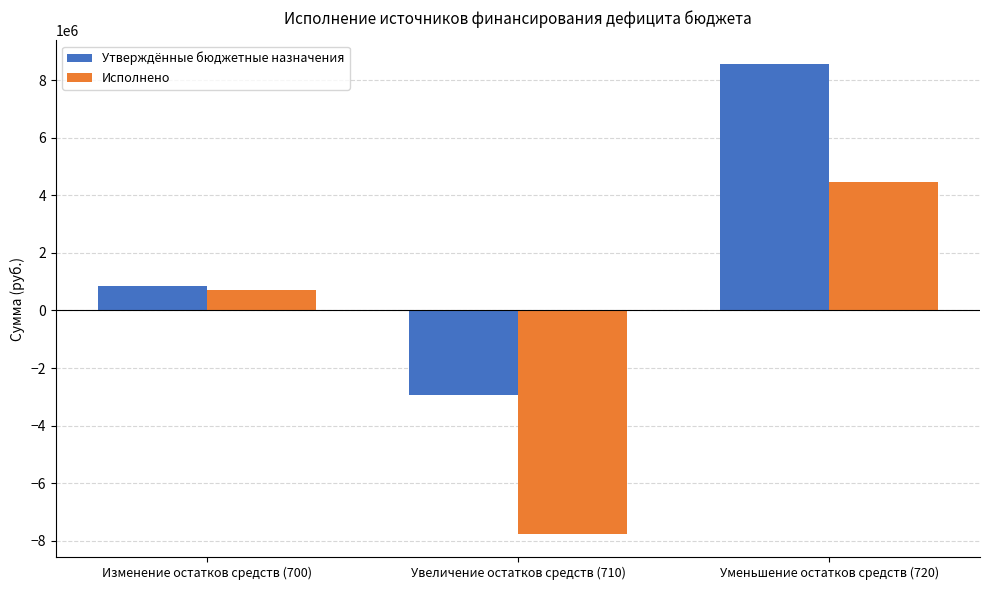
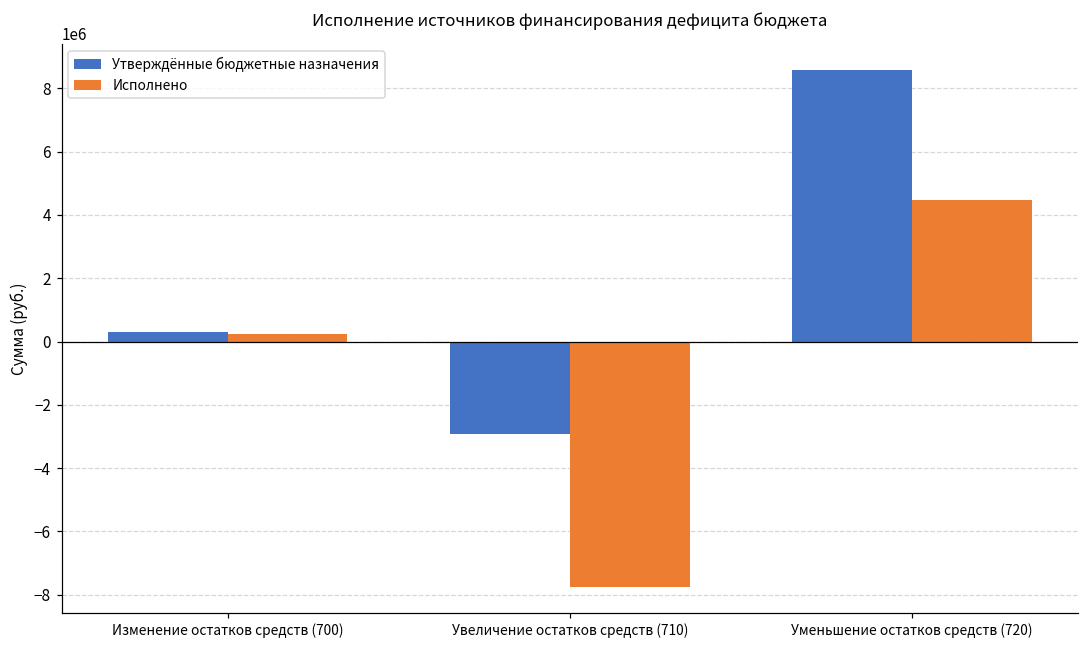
Утверждённые бюджетные назначения, Изменение остатков средств (700): 900000 -> 300000
Исполнено, Изменение остатков средств (700): 700000 -> 200000
